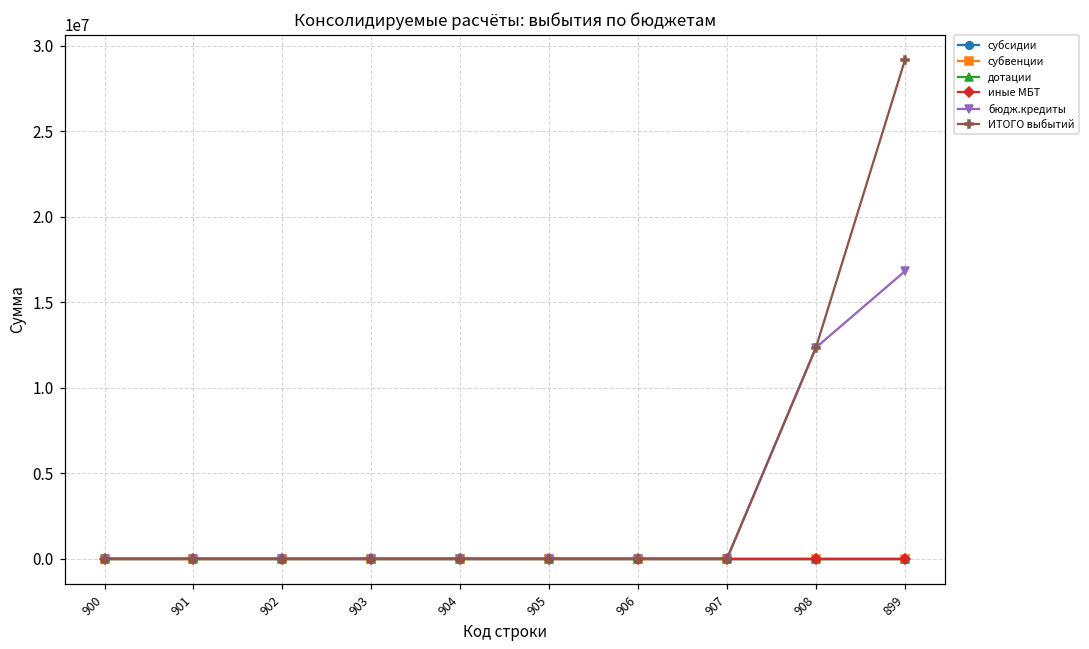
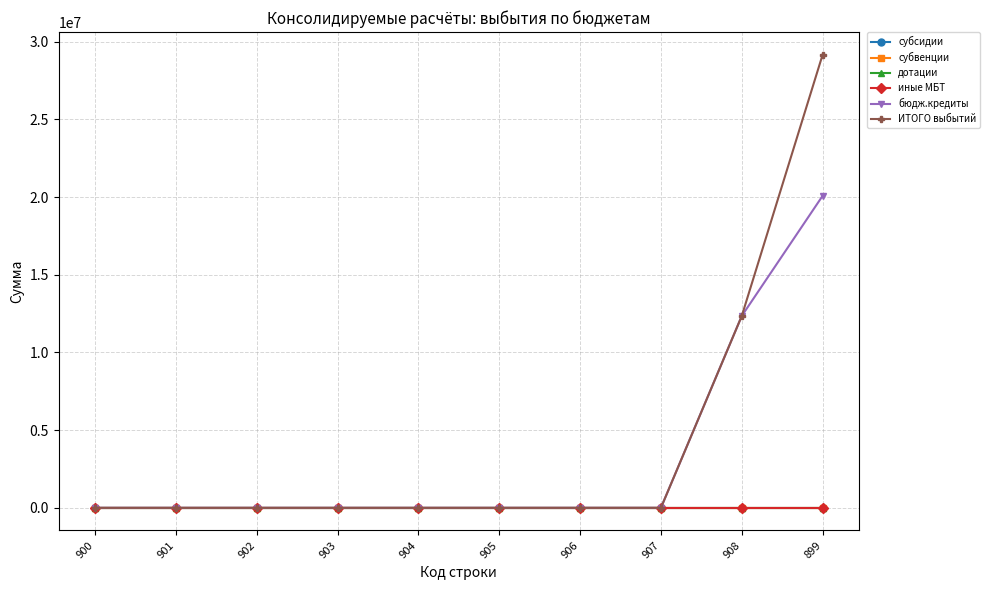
бюдж.кредиты, 899: 16800000 -> 20100000
